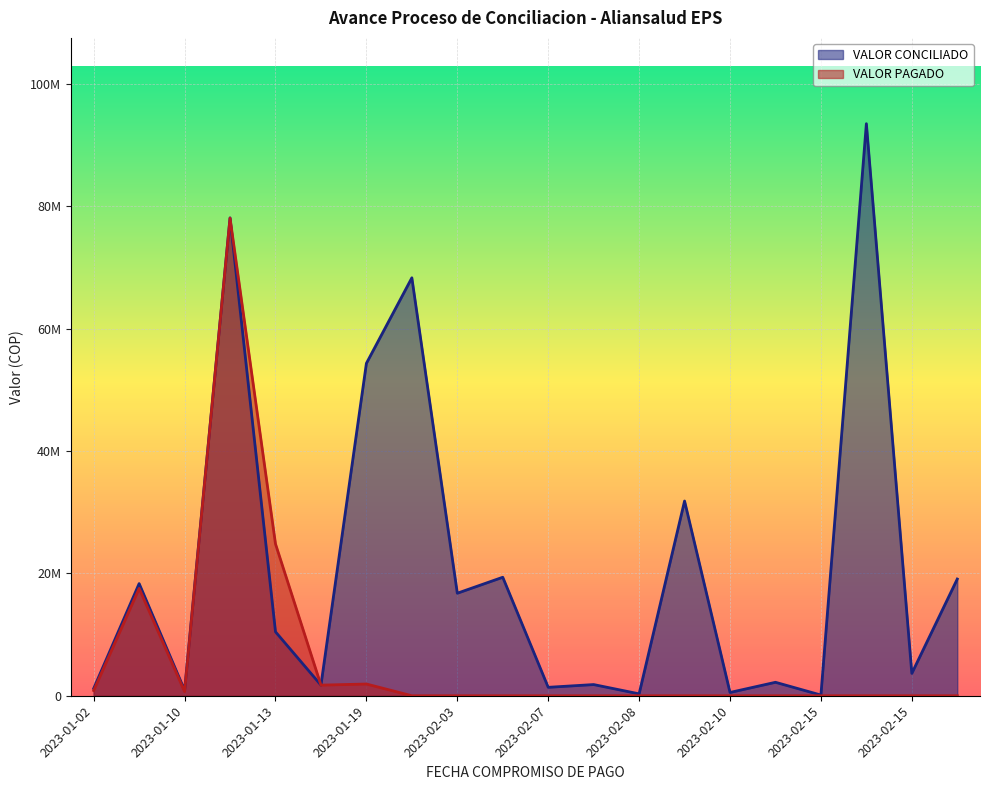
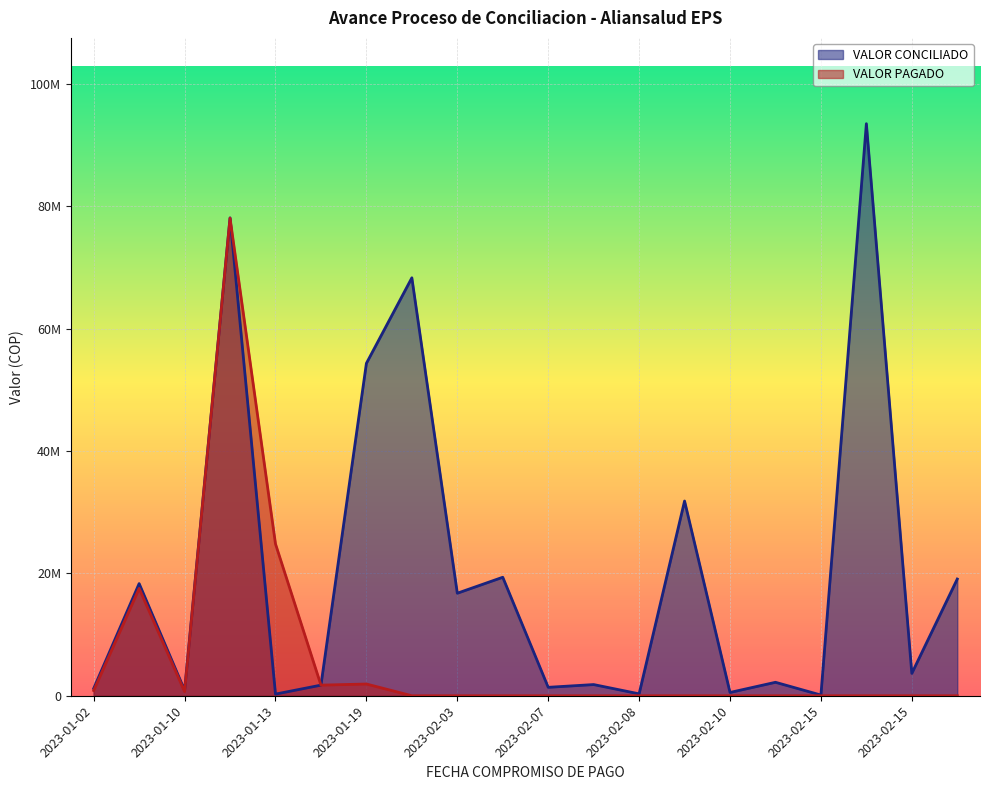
VALOR CONCILIADO, 2023-01-13: 10000000 -> 0
